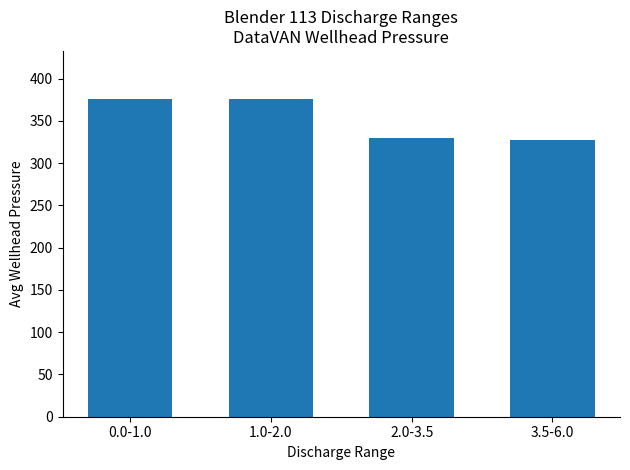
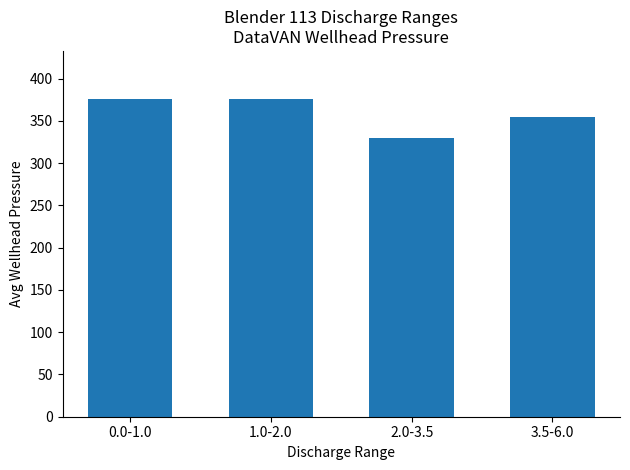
3.5-6.0: 330 -> 350
